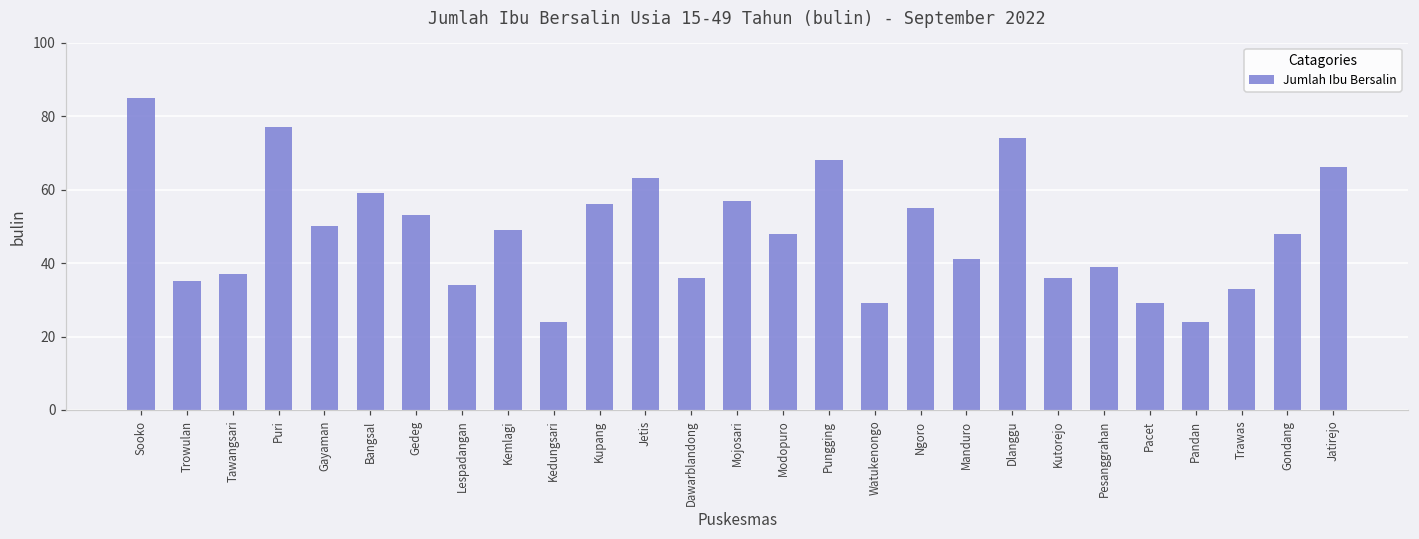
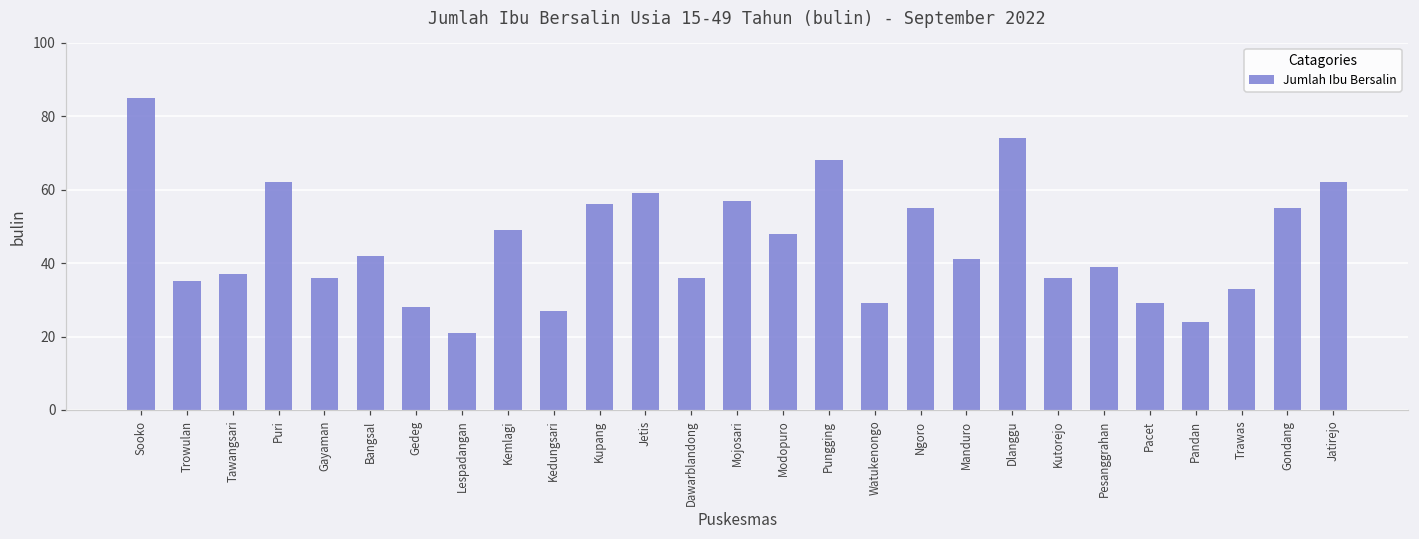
Puri: 77 -> 62
Gayaman: 50 -> 36
Bangsal: 59 -> 42
Gedeg: 53 -> 28
Lespadangan: 34 -> 21
Kedungsari: 24 -> 27
Jetis: 63 -> 59
Gondang: 48 -> 55
Jatirejo: 66 -> 62
